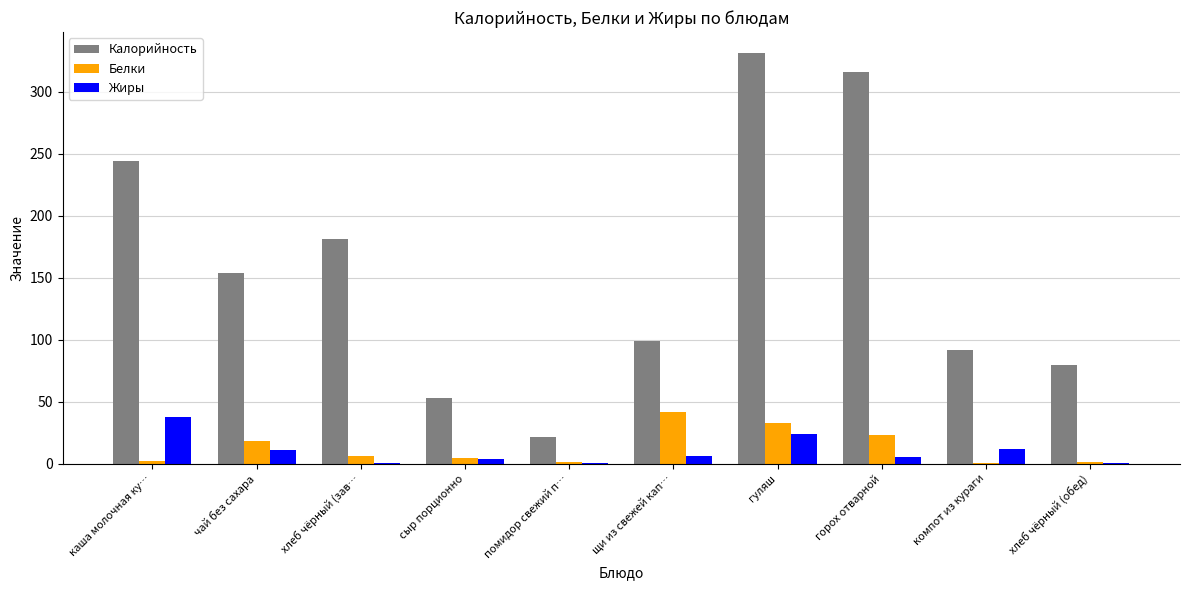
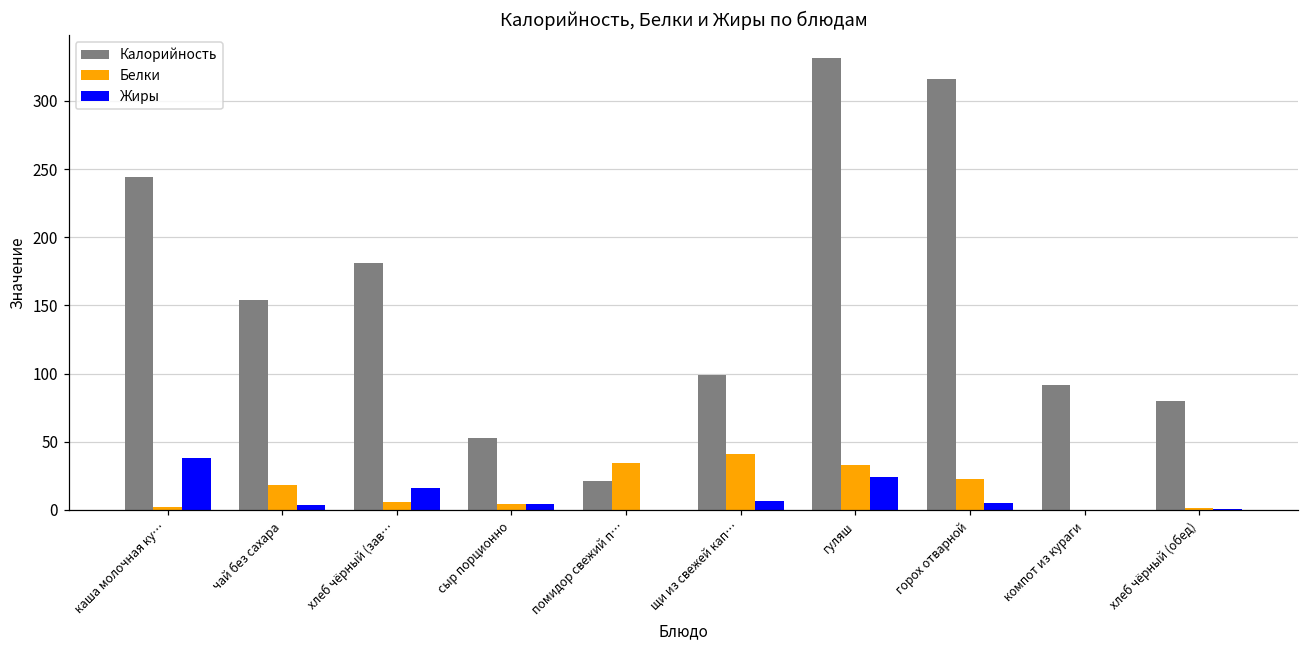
Жиры, чай без сахара: 11 -> 4
Жиры, хлеб чёрный (зав…: 1 -> 16
Белки, помидор свежий п…: 1 -> 35
Жиры, компот из кураги: 12 -> 0
